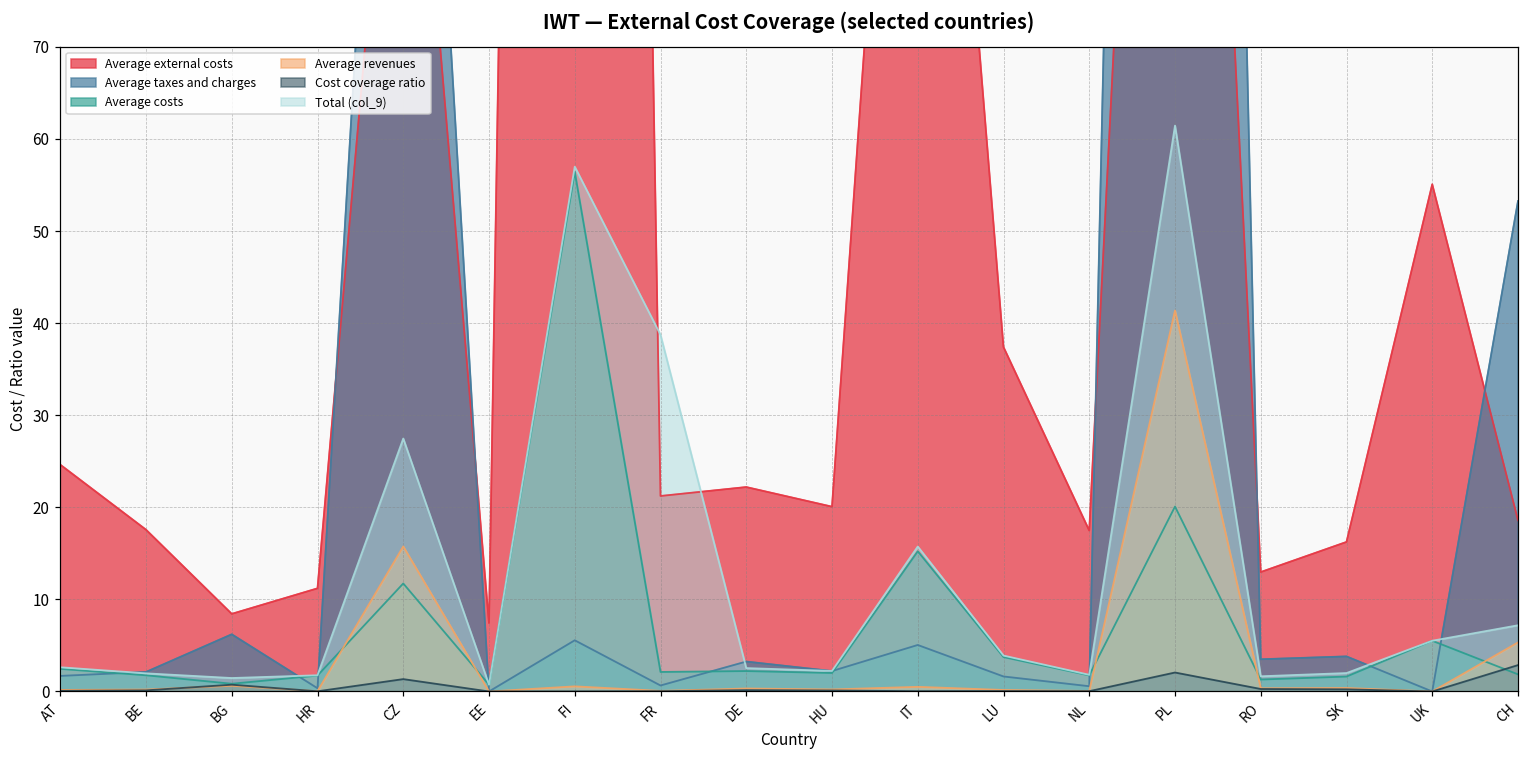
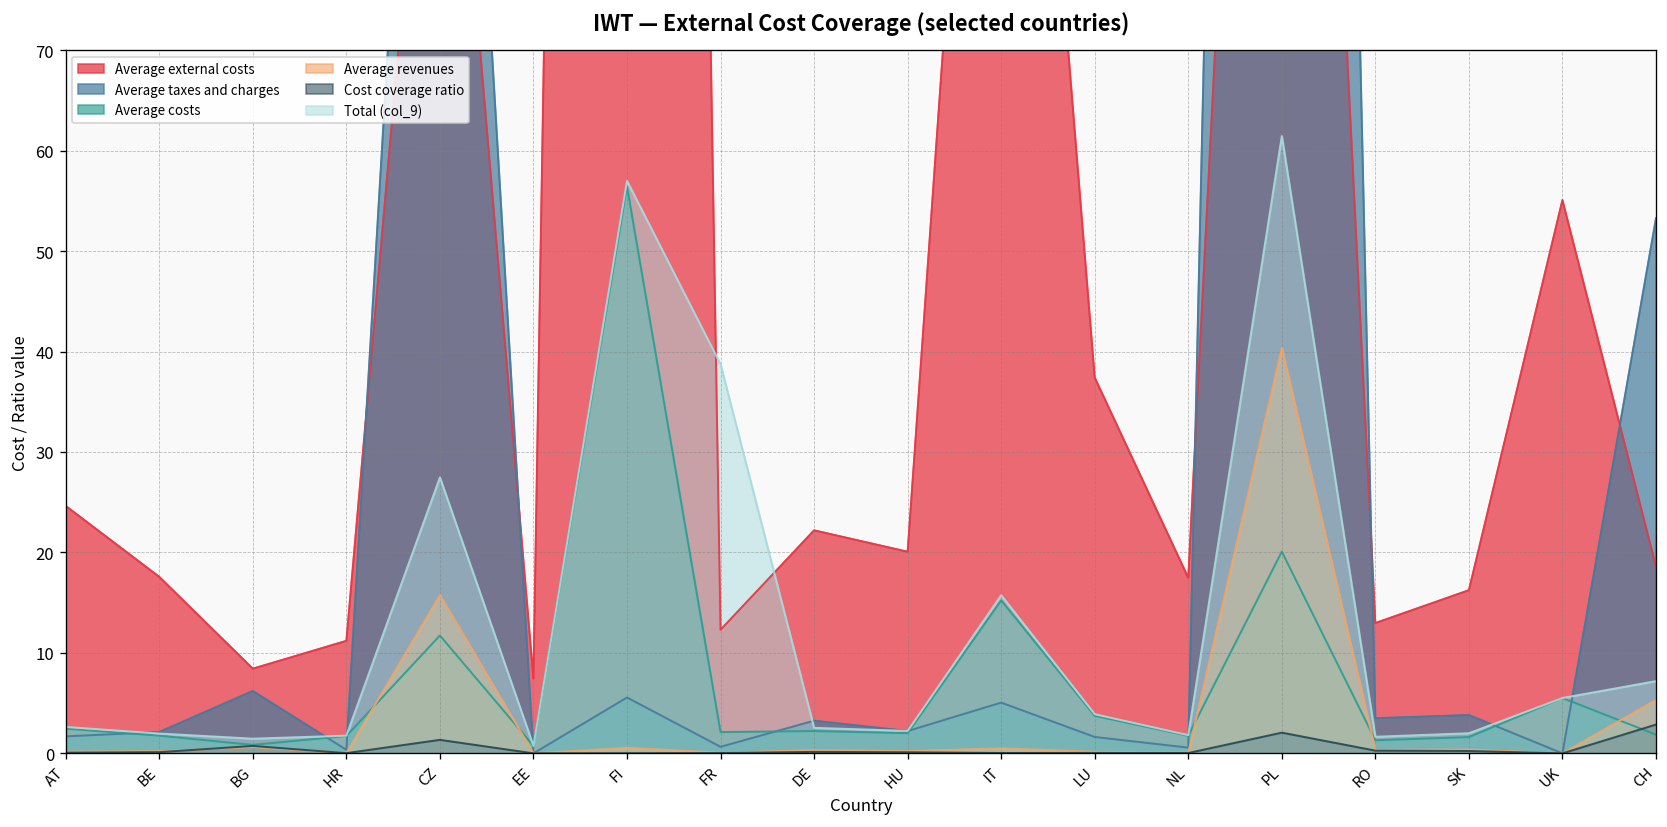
Average external costs, FR: 21 -> 12
Average revenues, PL: 41 -> 40
